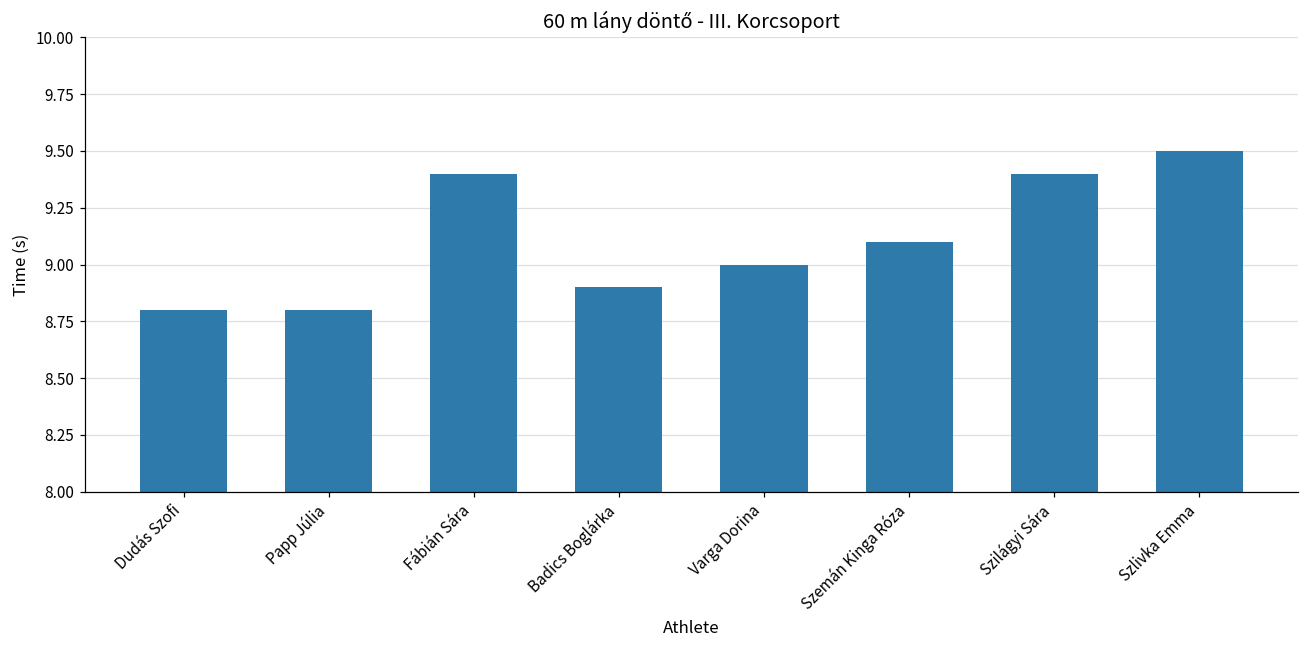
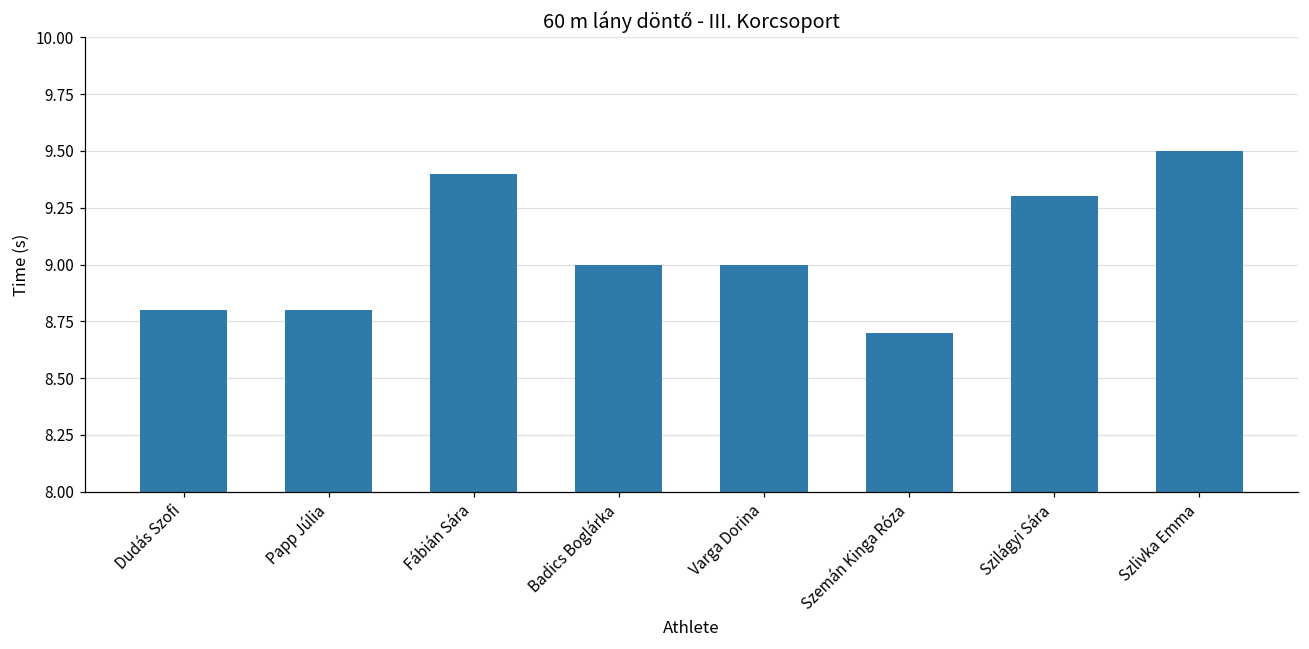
Badics Boglárka: 8.9 -> 9.0
Szemán Kinga Róza: 9.1 -> 8.7
Szilágyi Sára: 9.4 -> 9.3
